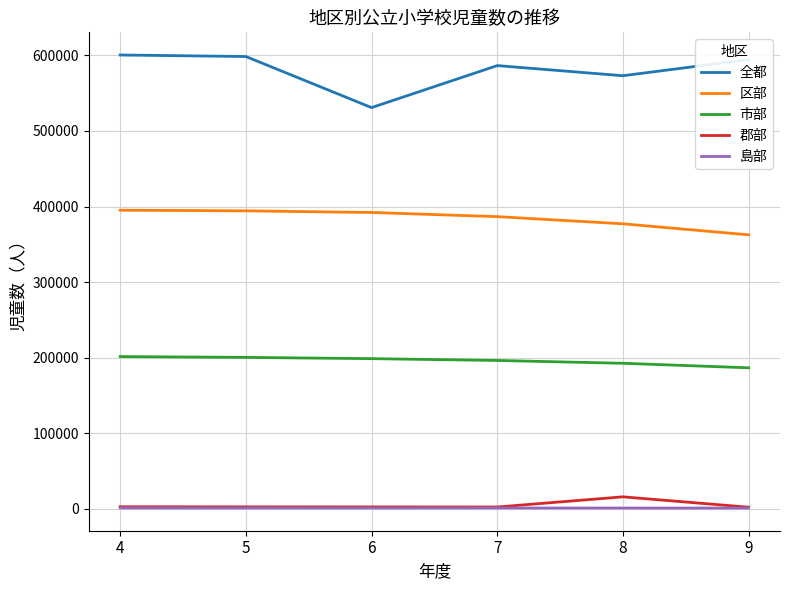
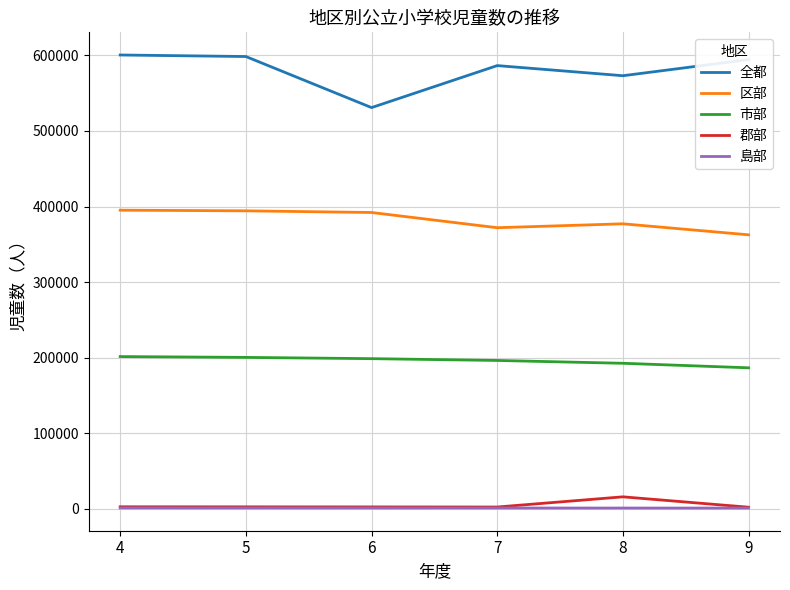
区部, 7: 390000 -> 370000
